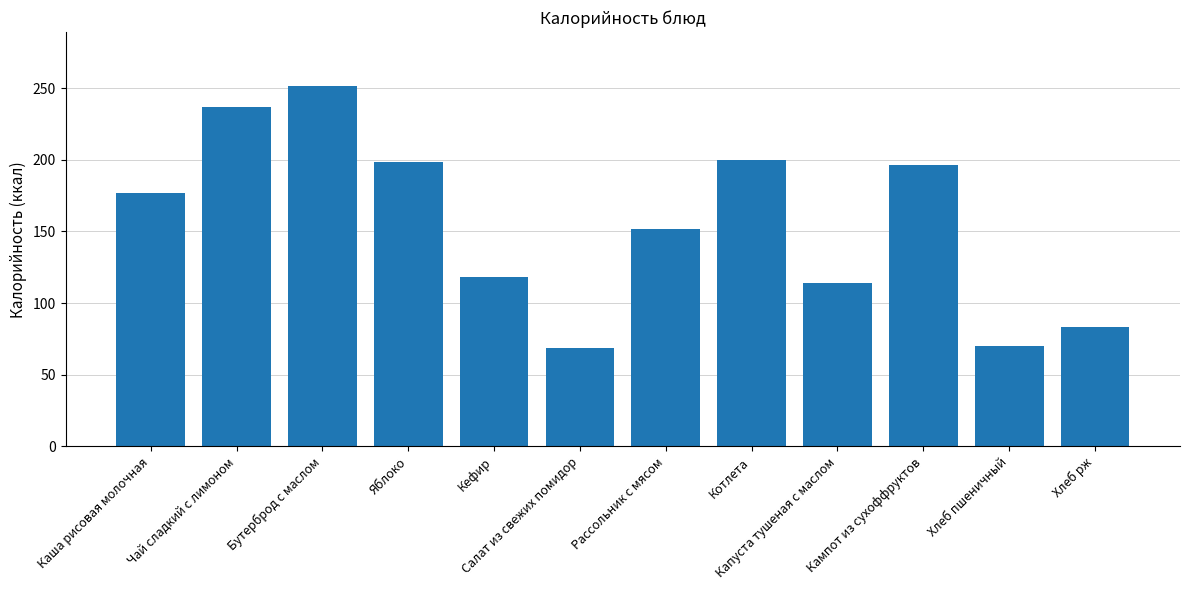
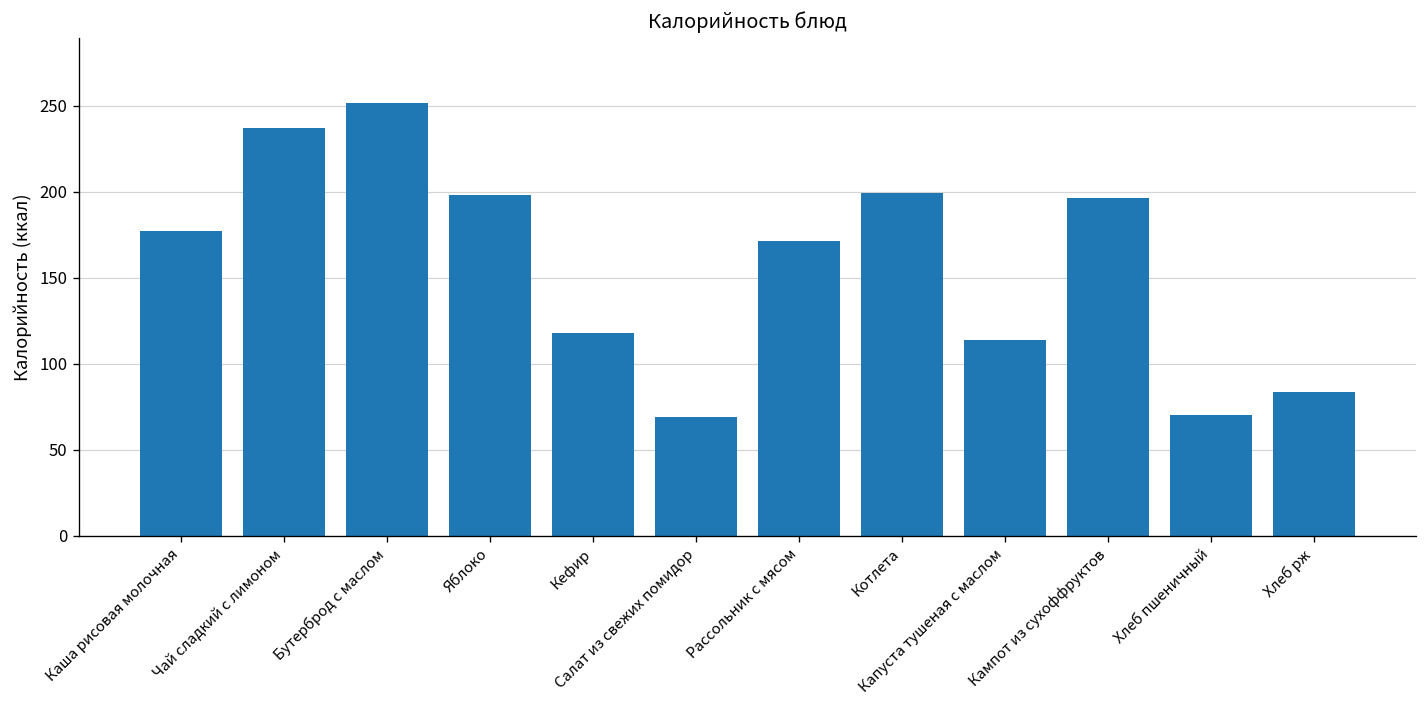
Рассольник с мясом: 152 -> 171
